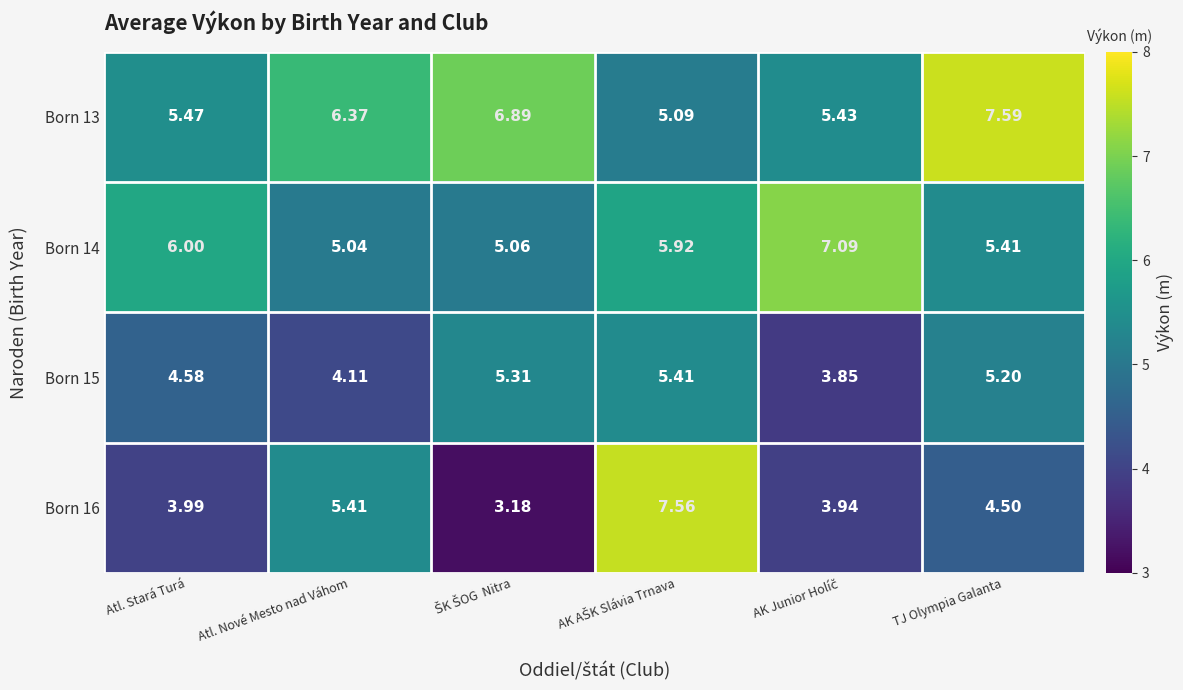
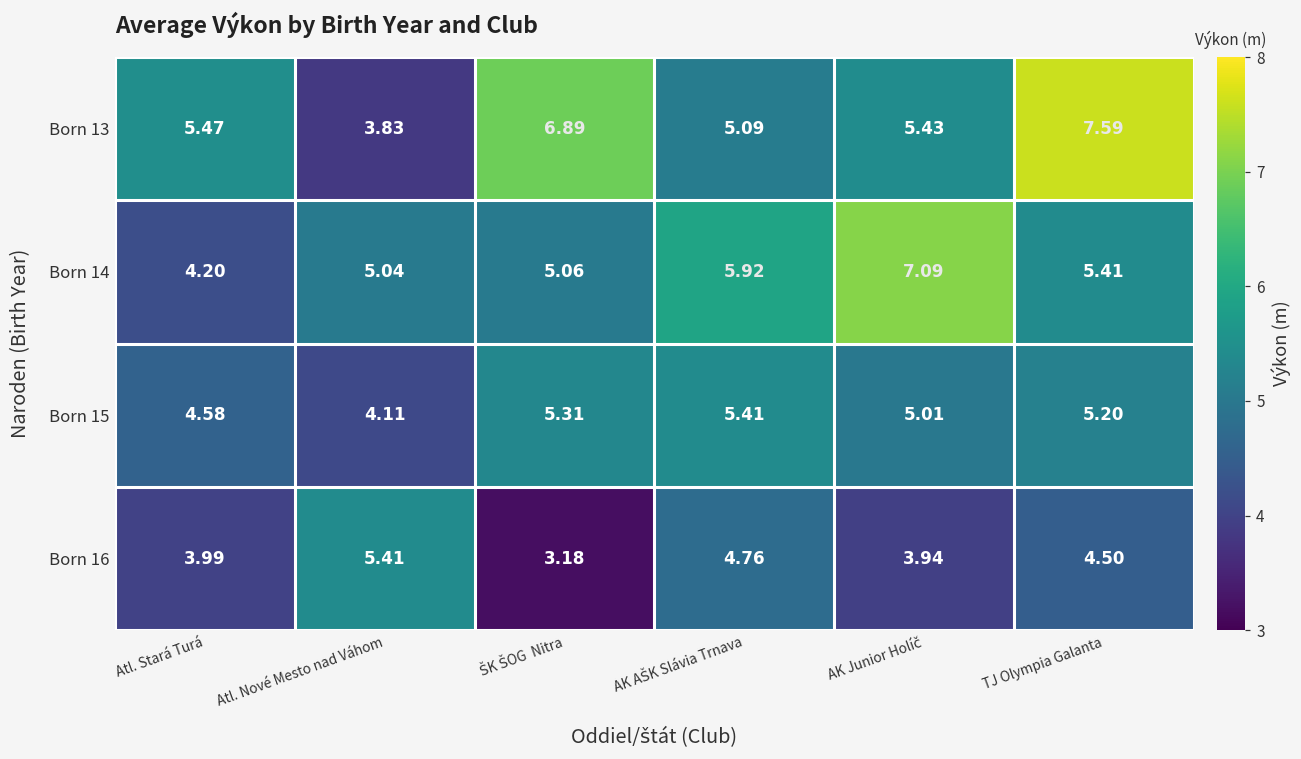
Born 13, Atl. Nové Mesto nad Váhom: 6.37 -> 3.83
Born 14, Atl. Stará Turá: 6.00 -> 4.20
Born 15, AK Junior Holíč: 3.85 -> 5.01
Born 16, AK AŠK Slávia Trnava: 7.56 -> 4.76
